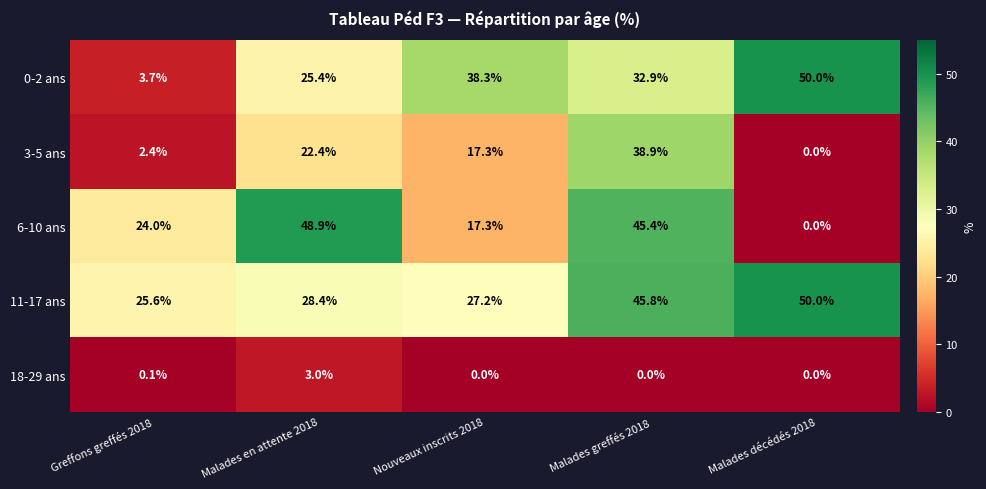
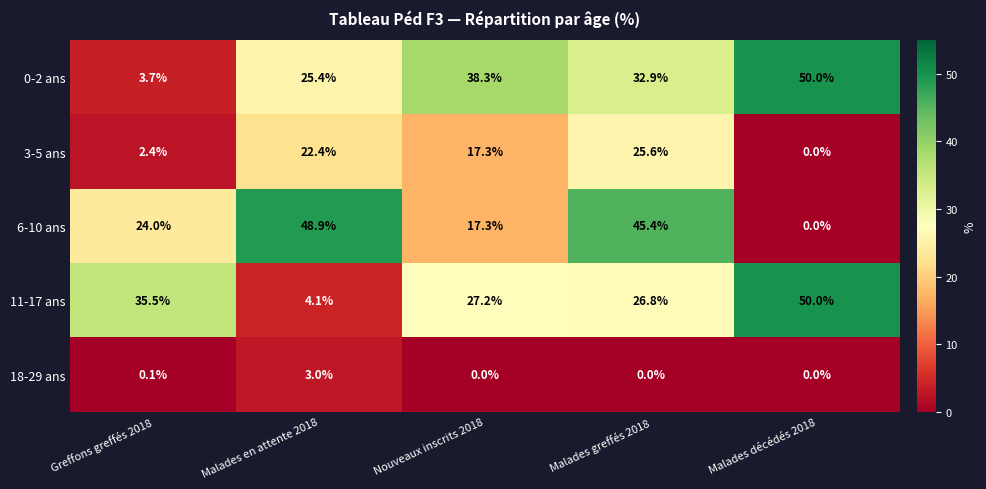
3-5 ans, Malades greffés 2018: 38.9% -> 25.6%
11-17 ans, Greffons greffés 2018: 25.6% -> 35.5%
11-17 ans, Malades en attente 2018: 28.4% -> 4.1%
11-17 ans, Malades greffés 2018: 45.8% -> 26.8%
